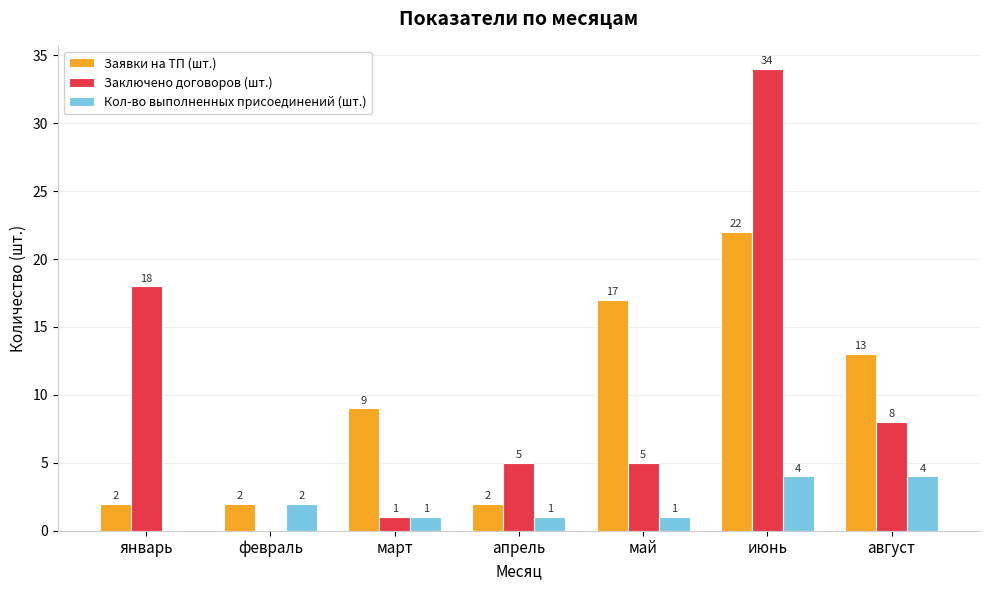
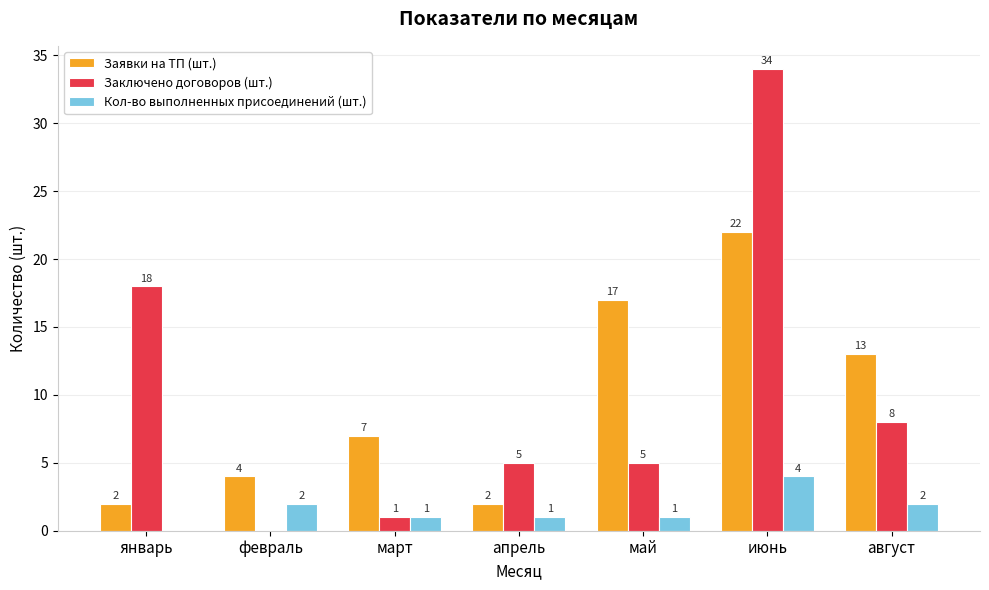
Заявки на ТП (шт.), февраль: 2 -> 4
Заявки на ТП (шт.), март: 9 -> 7
Кол-во выполненных присоединений (шт.), август: 4 -> 2
